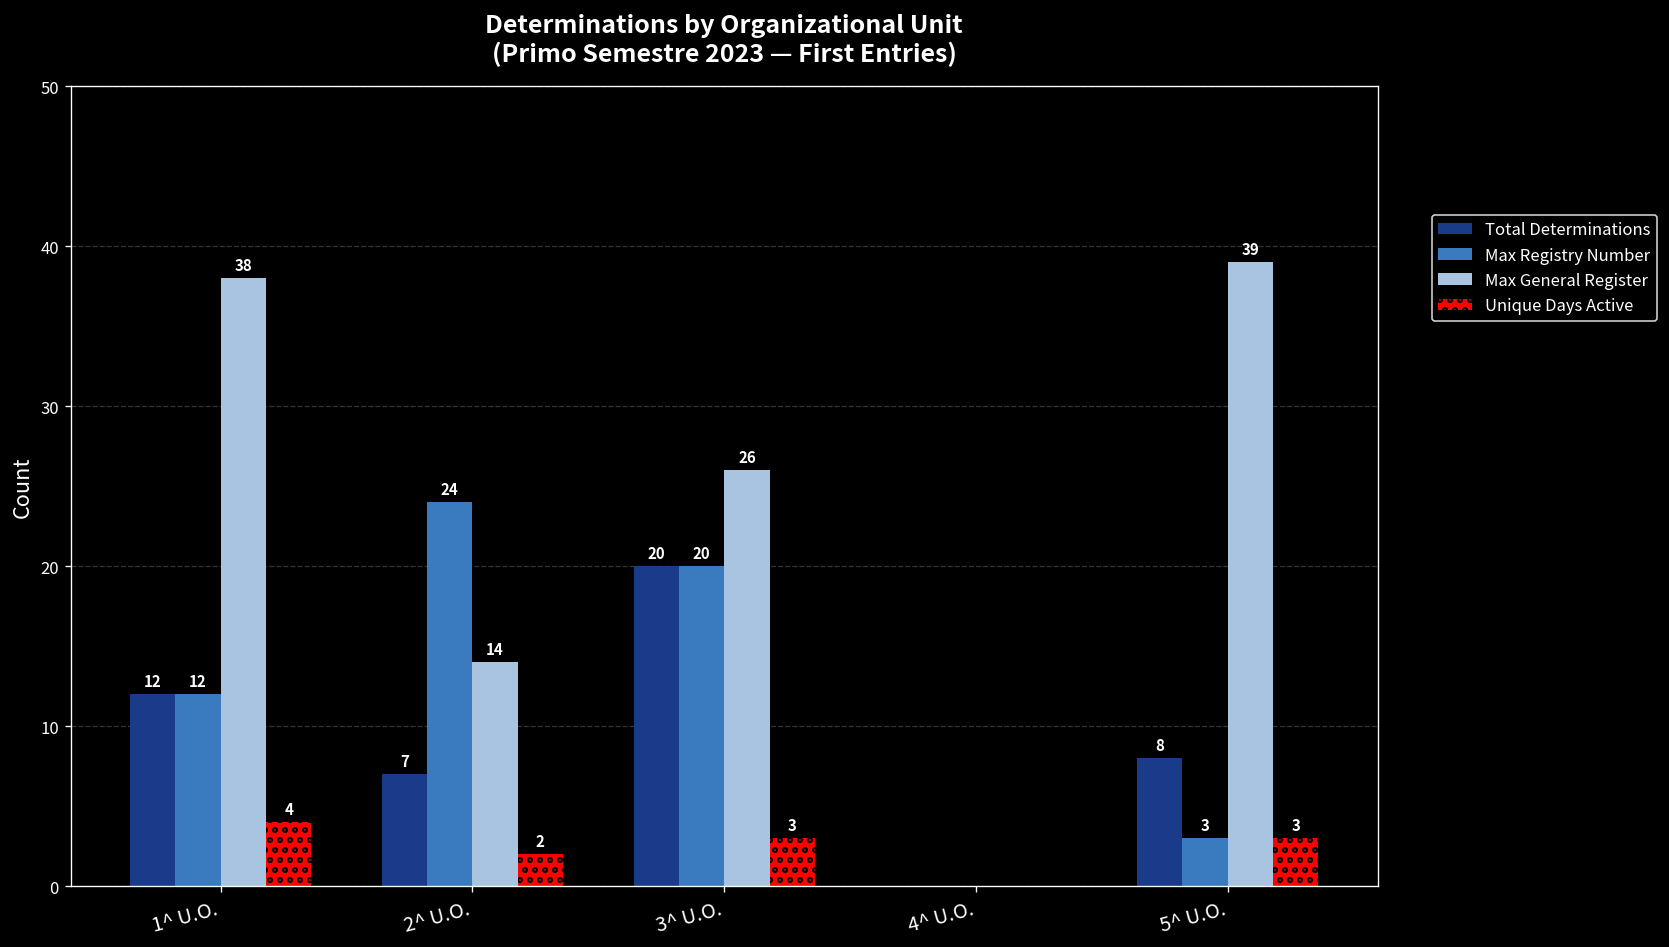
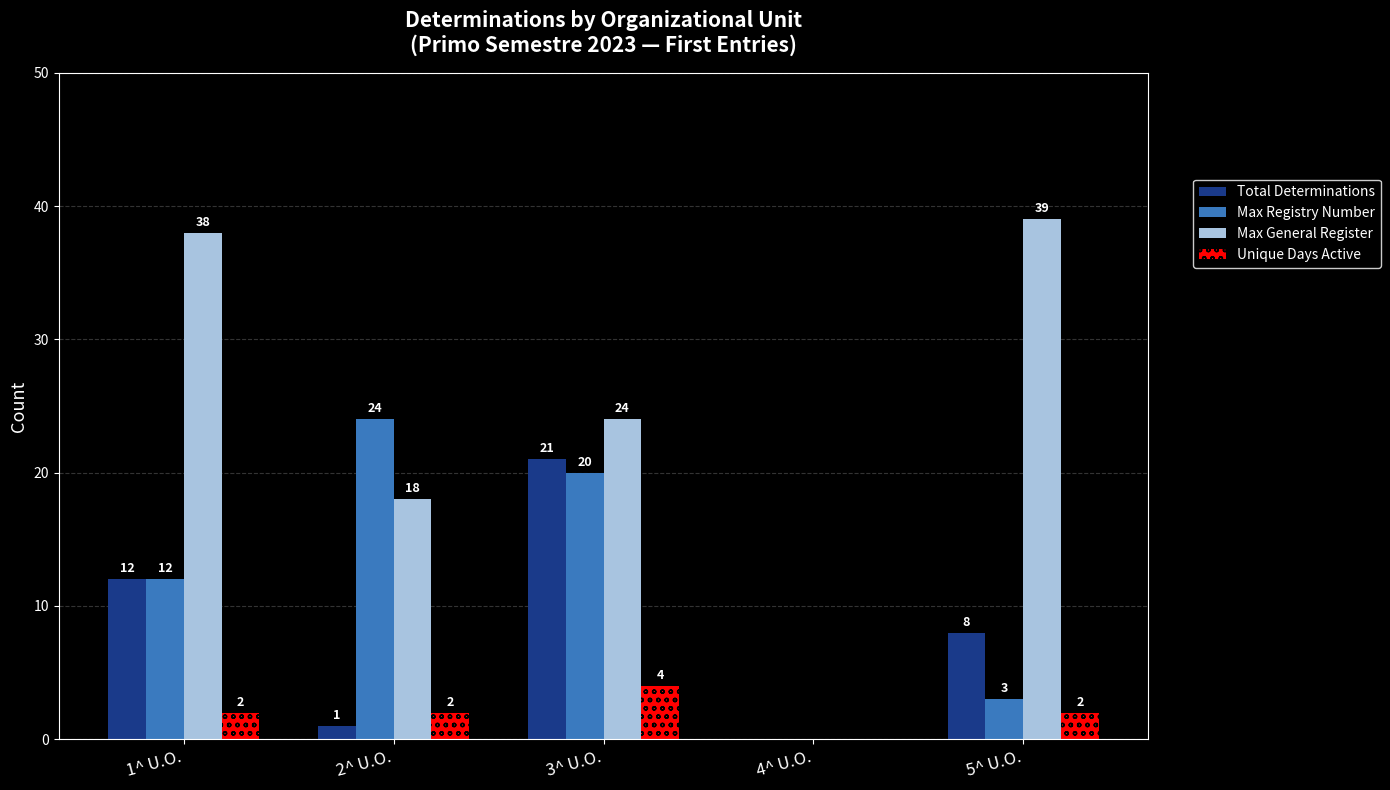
Unique Days Active, 1^ U.O.: 4 -> 2
Total Determinations, 2^ U.O.: 7 -> 1
Max General Register, 2^ U.O.: 14 -> 18
Total Determinations, 3^ U.O.: 20 -> 21
Max General Register, 3^ U.O.: 26 -> 24
Unique Days Active, 3^ U.O.: 3 -> 4
Unique Days Active, 5^ U.O.: 3 -> 2
